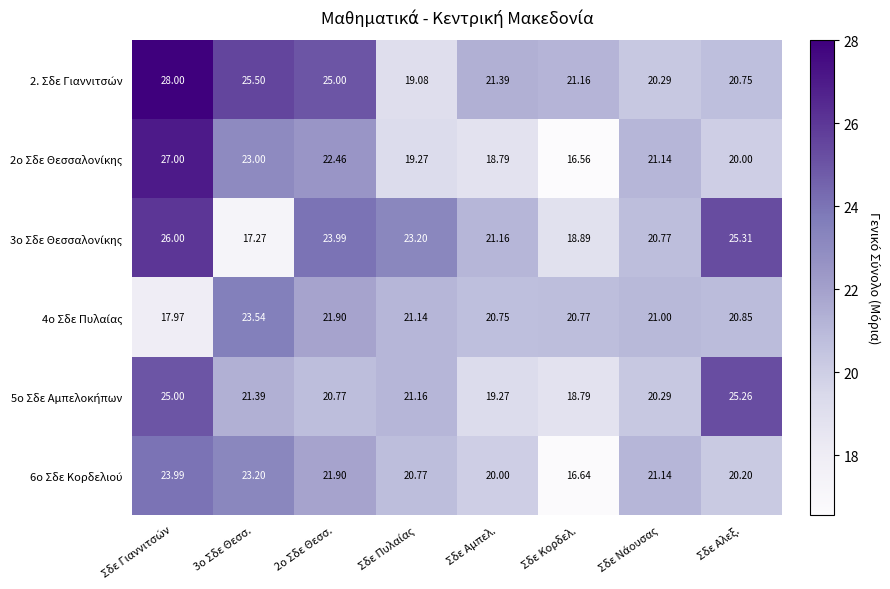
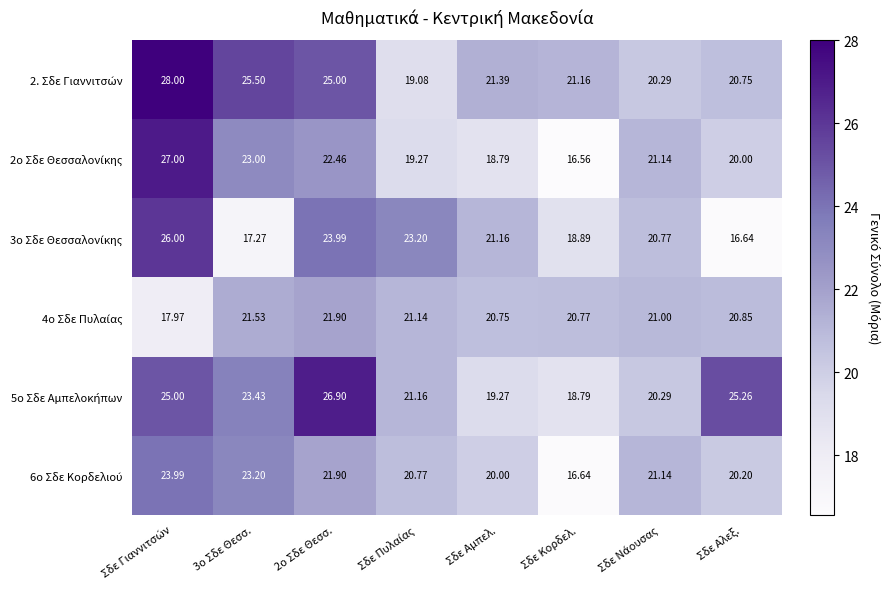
3ο Σδε Θεσσαλονίκης, Σδε Αλεξ.: 25.31 -> 16.64
4ο Σδε Πυλαίας, 3ο Σδε Θεσσ.: 23.54 -> 21.53
5ο Σδε Αμπελοκήπων, 3ο Σδε Θεσσ.: 21.39 -> 23.43
5ο Σδε Αμπελοκήπων, 2ο Σδε Θεσσ.: 20.77 -> 26.90
